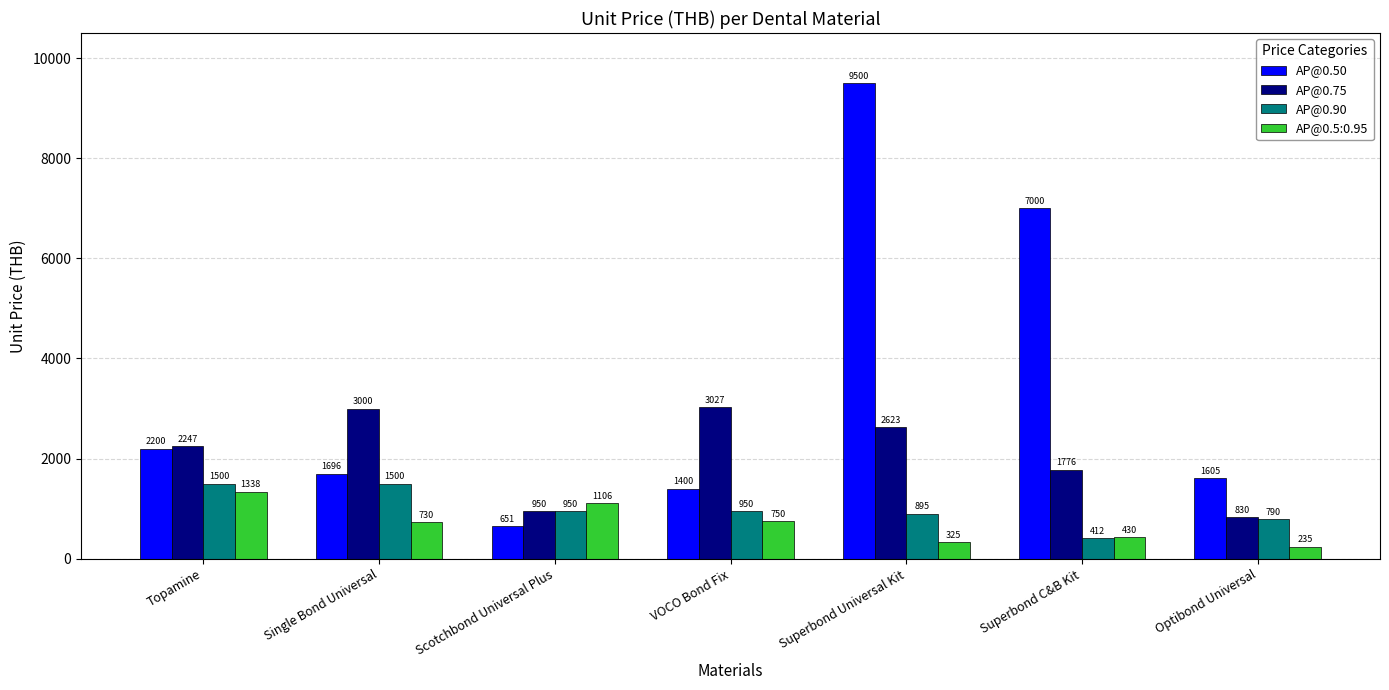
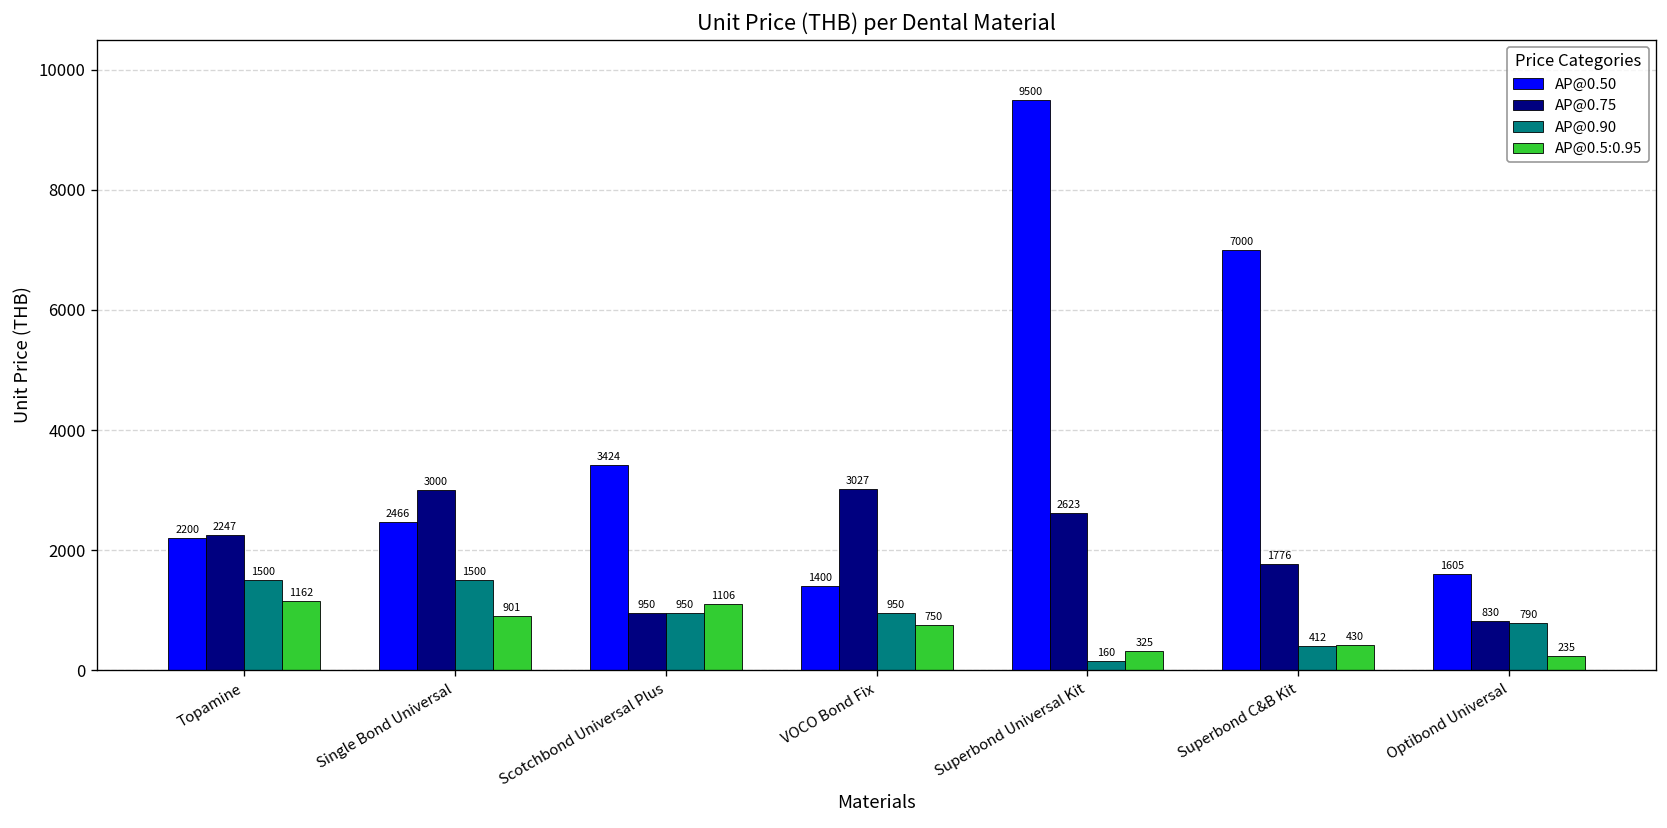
AP@0.5:0.95, Topamine: 1338 -> 1162
AP@0.50, Single Bond Universal: 1696 -> 2466
AP@0.5:0.95, Single Bond Universal: 730 -> 901
AP@0.50, Scotchbond Universal Plus: 651 -> 3424
AP@0.90, Superbond Universal Kit: 895 -> 160
